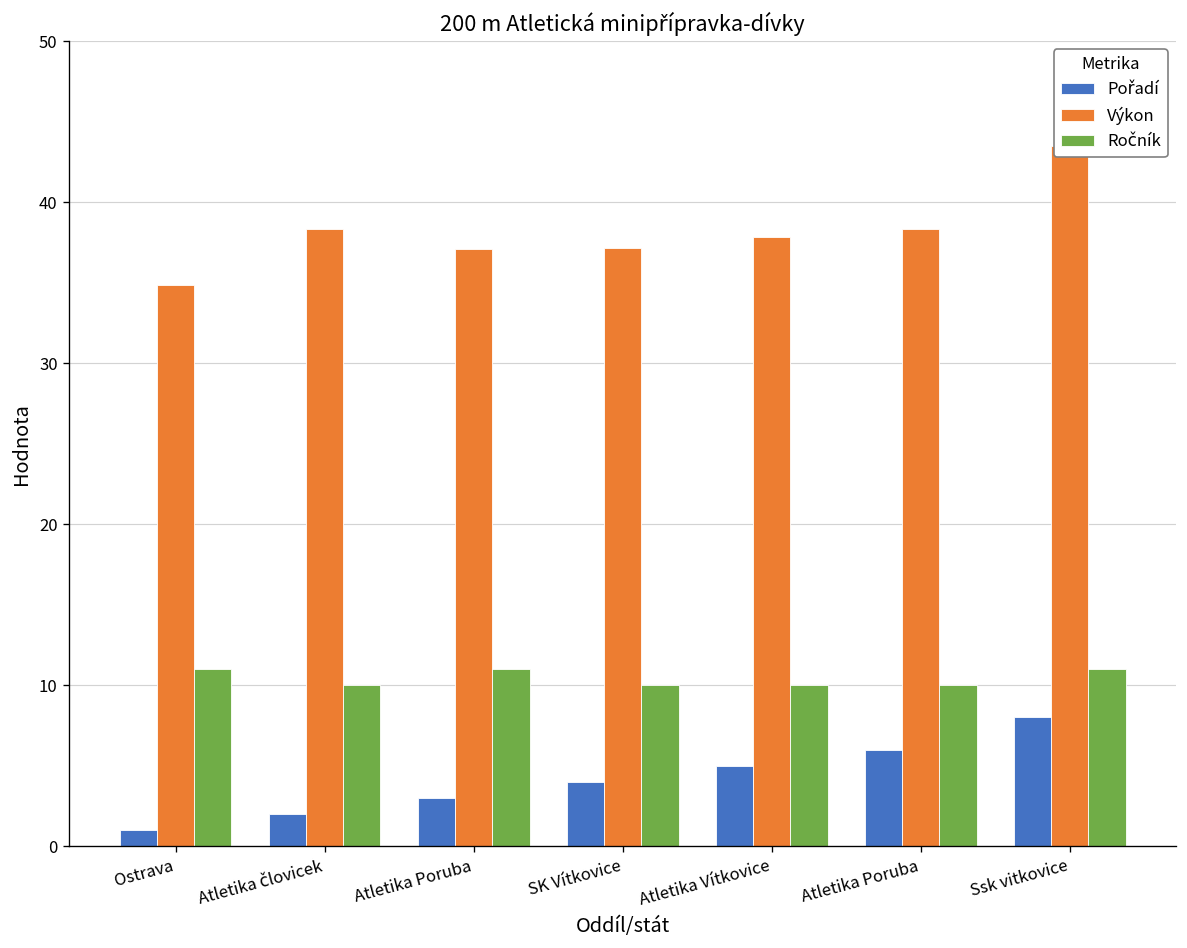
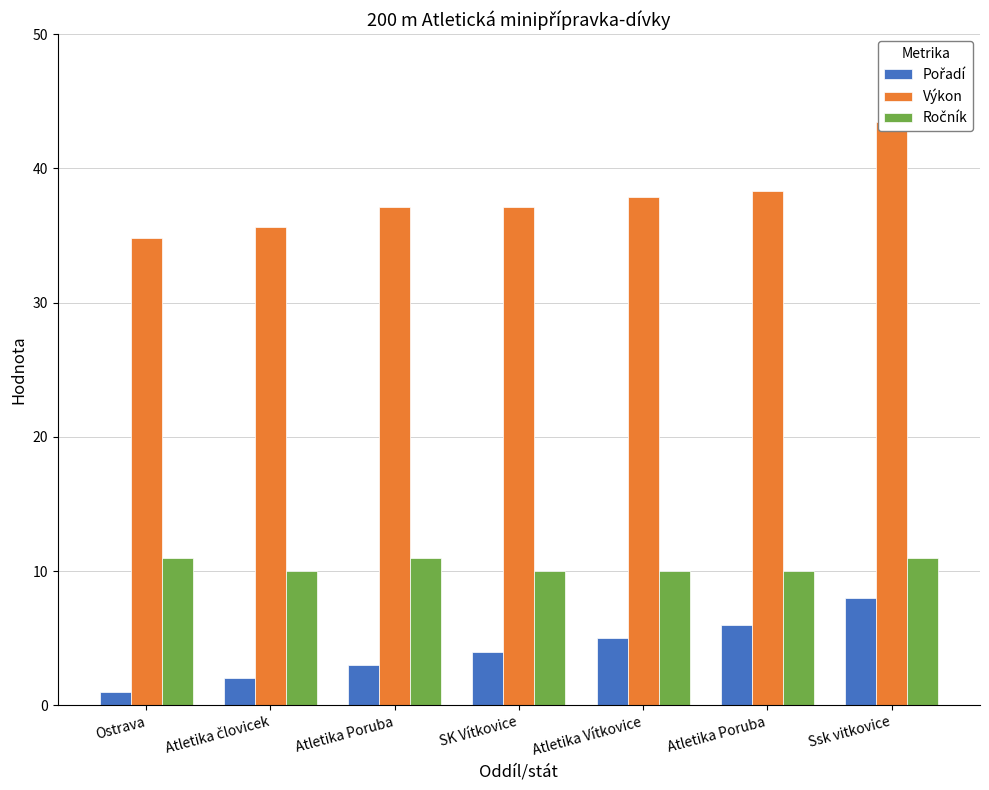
Výkon, Atletika človicek: 38.3 -> 35.7
